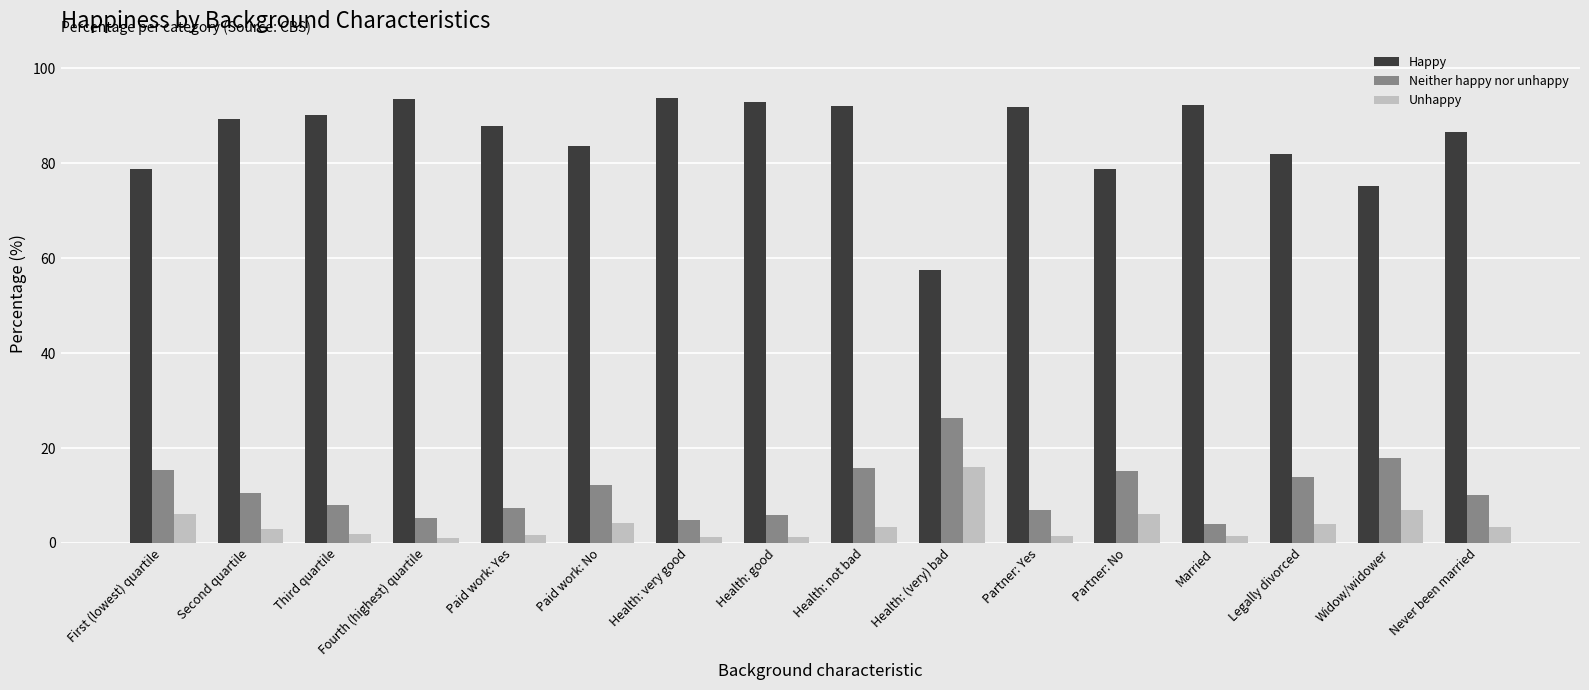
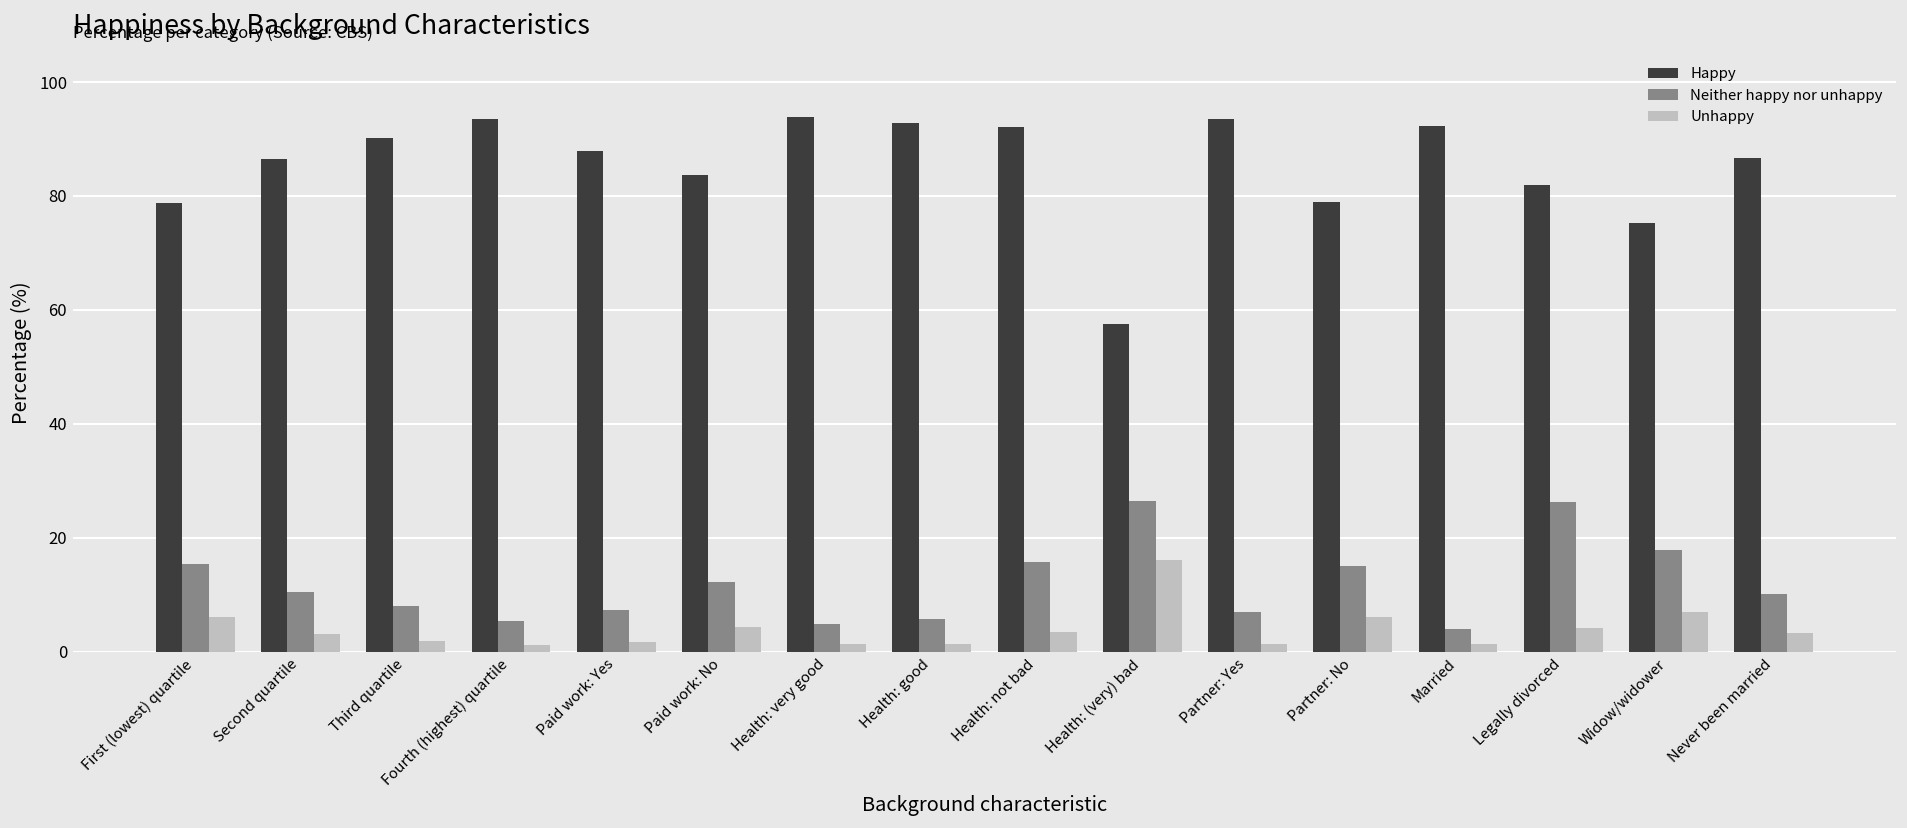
Happy, Second quartile: 89 -> 87
Happy, Partner: Yes: 92 -> 94
Neither happy nor unhappy, Legally divorced: 14 -> 26
